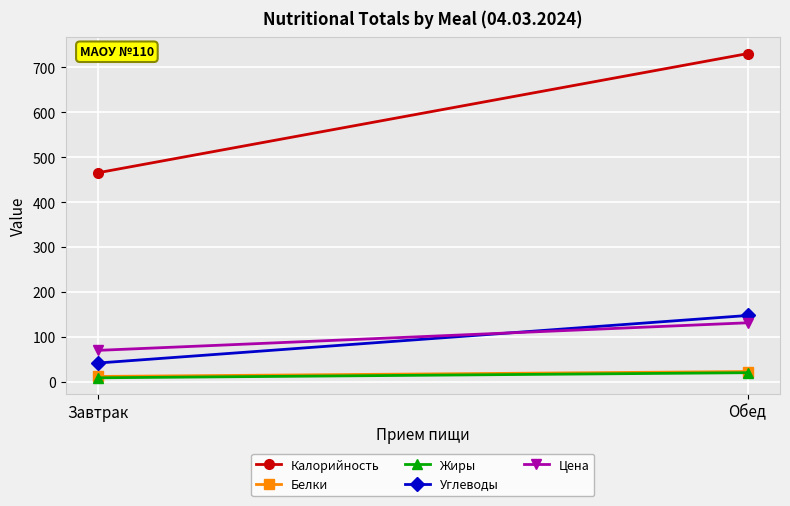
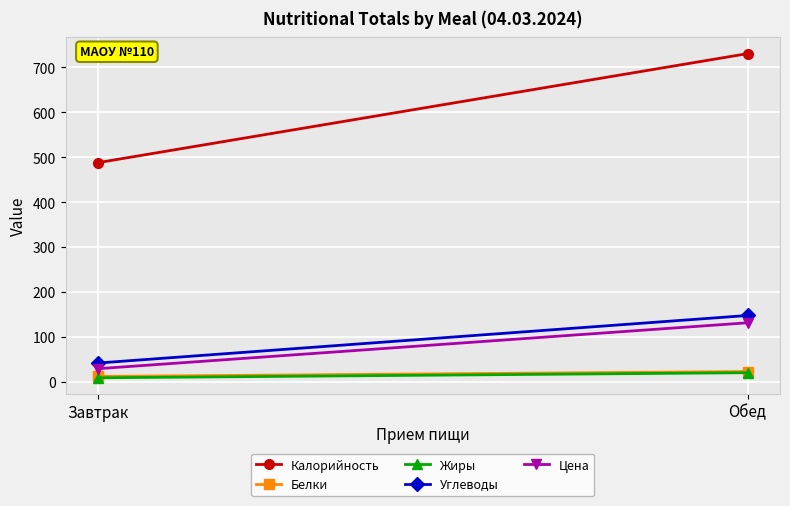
Калорийность, Завтрак: 470 -> 490
Цена, Завтрак: 70 -> 30
